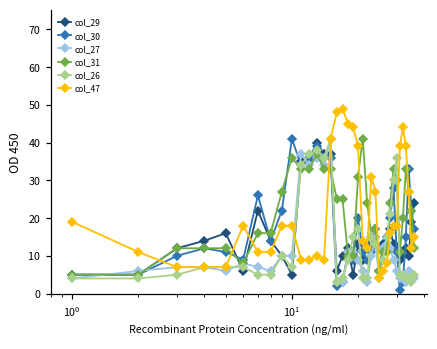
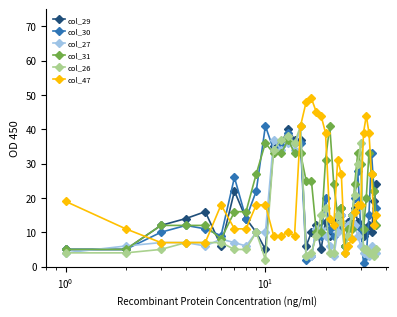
col_26, 10^1: 7 -> 2
